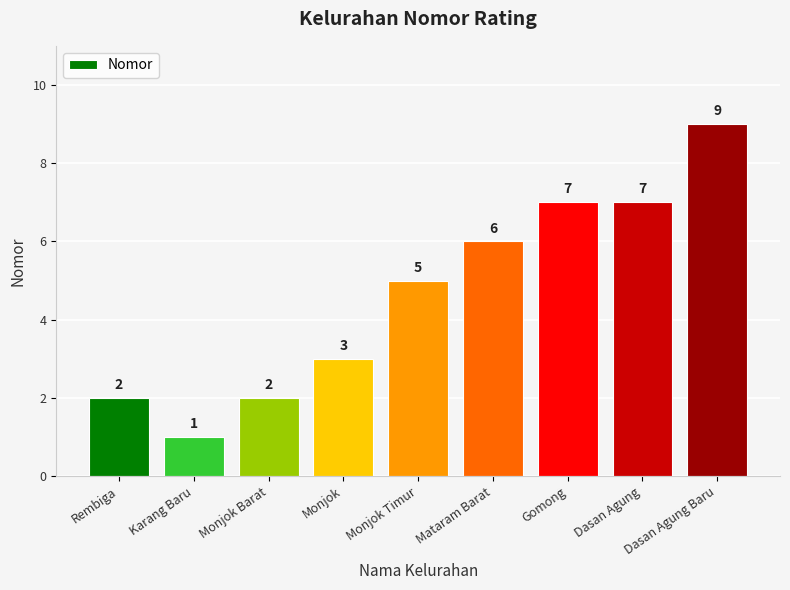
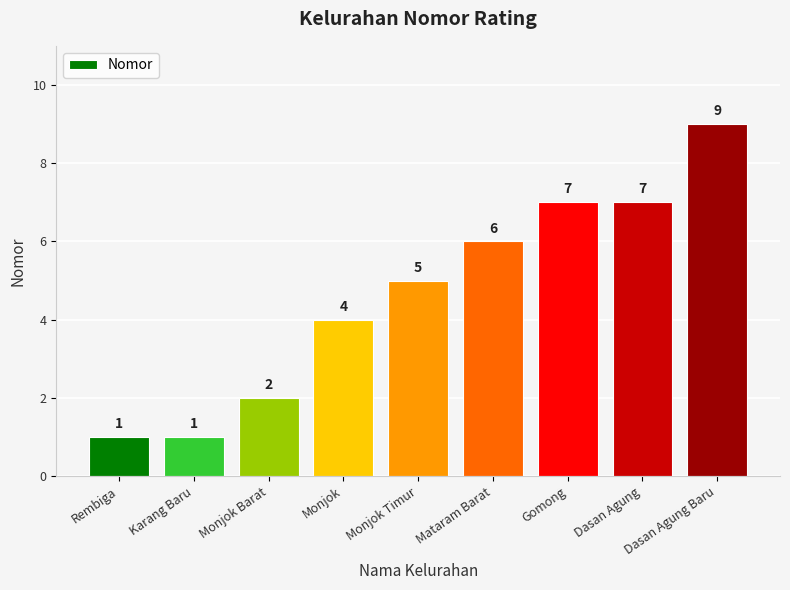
Rembiga: 2 -> 1
Monjok: 3 -> 4
